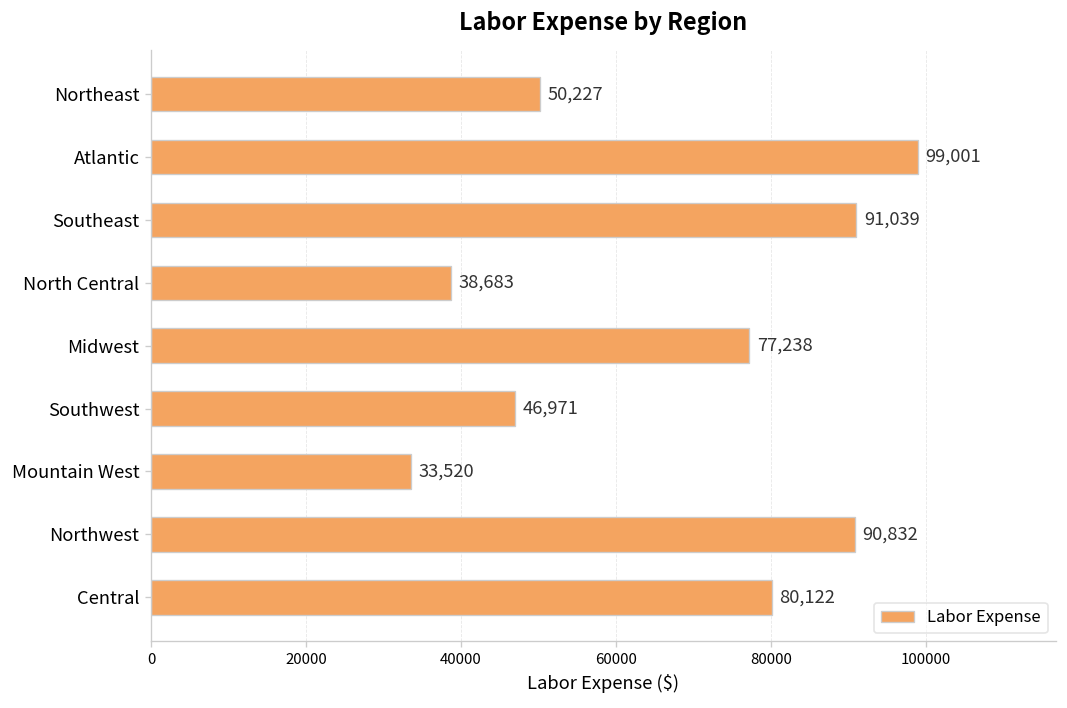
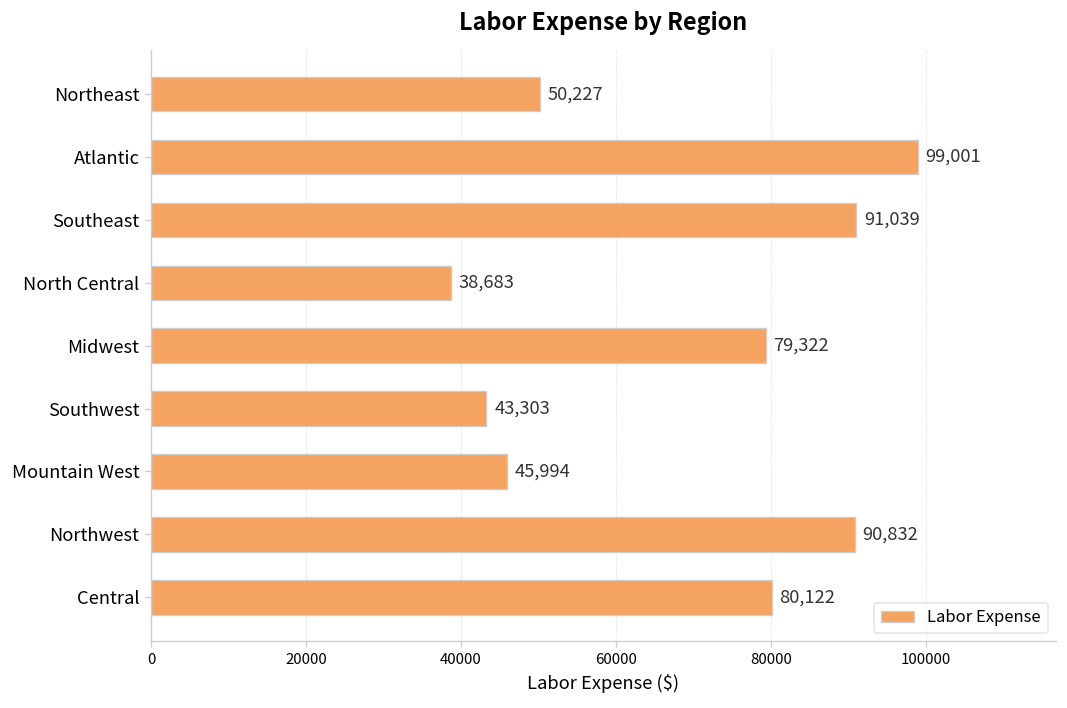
Midwest: 77,238 -> 79,322
Southwest: 46,971 -> 43,303
Mountain West: 33,520 -> 45,994
